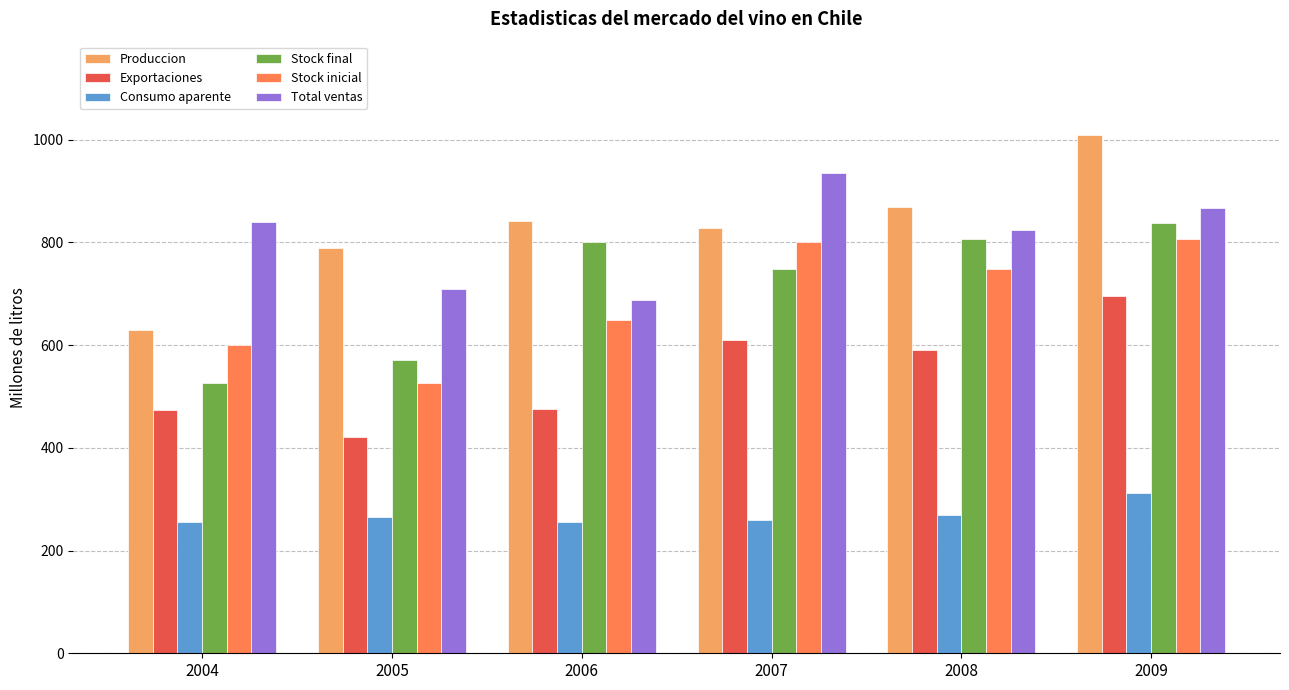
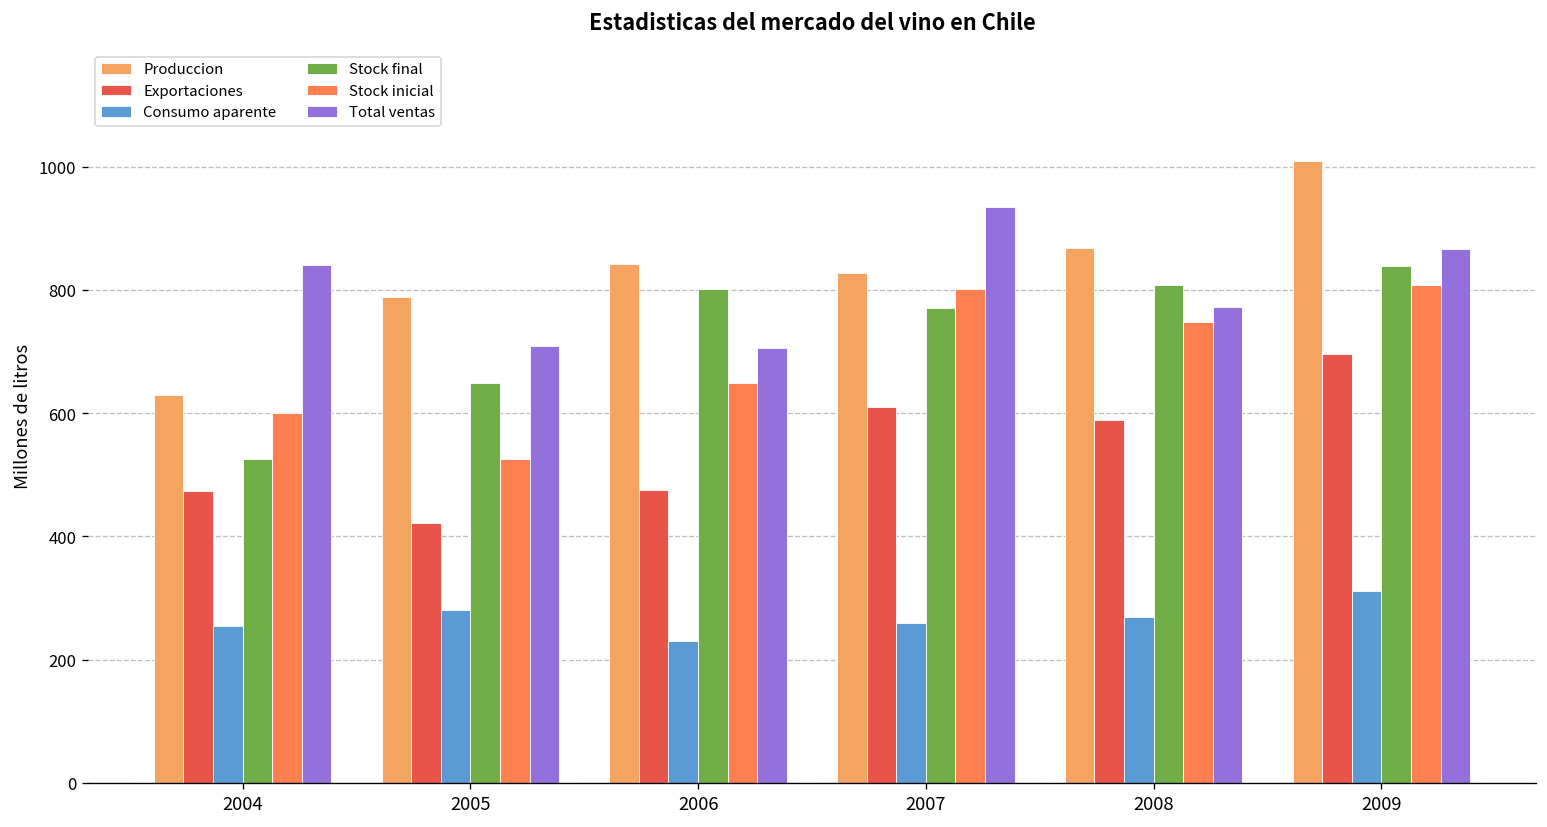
Consumo aparente, 2005: 260 -> 280
Stock final, 2005: 570 -> 650
Consumo aparente, 2006: 260 -> 230
Total ventas, 2006: 690 -> 710
Stock final, 2007: 750 -> 770
Total ventas, 2008: 820 -> 770
